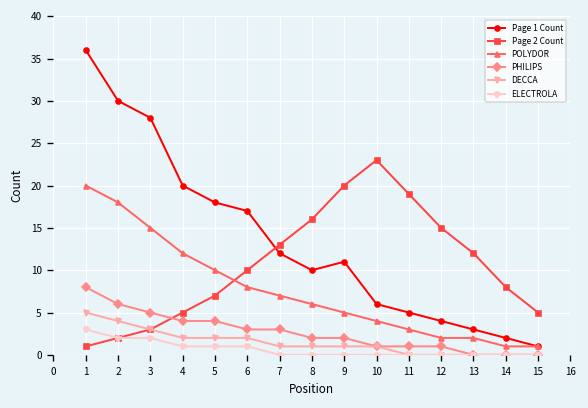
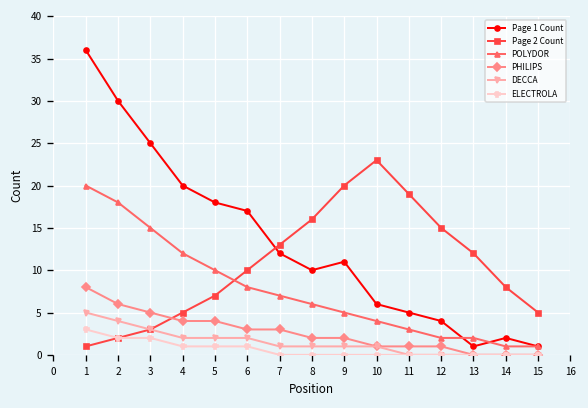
Page 1 Count, 3: 28 -> 25
Page 1 Count, 13: 3 -> 1
